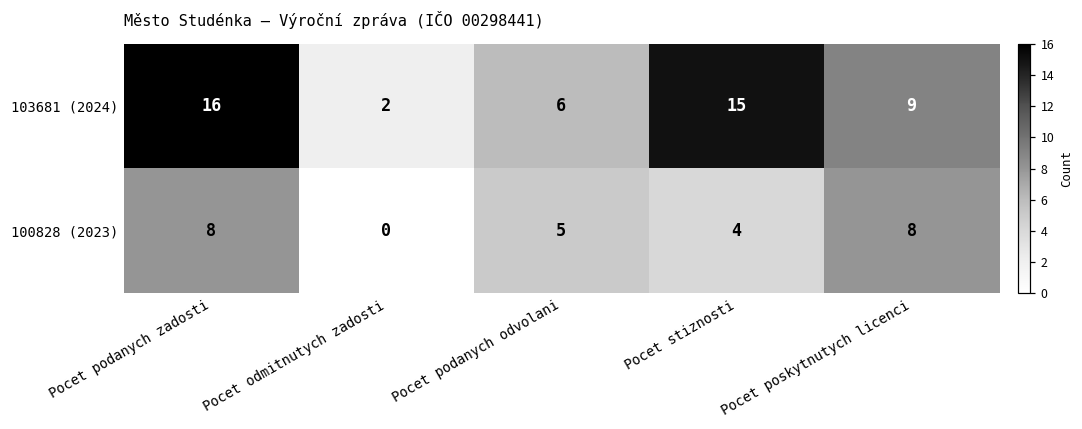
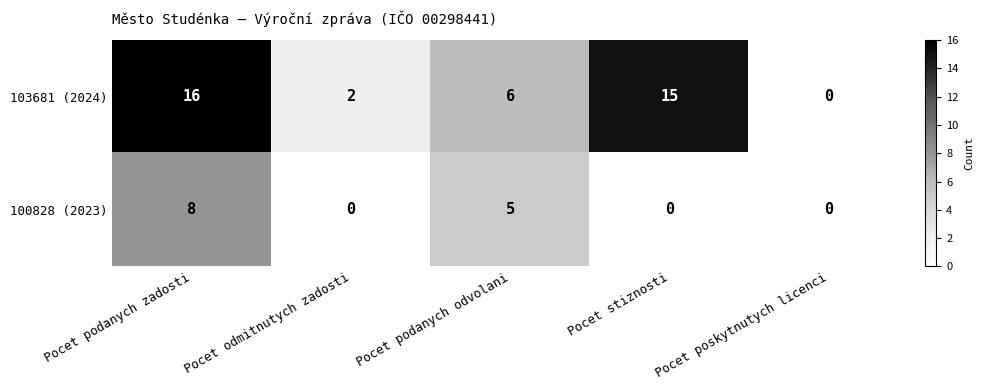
103681 (2024), Pocet poskytnutych licenci: 9 -> 0
100828 (2023), Pocet stiznosti: 4 -> 0
100828 (2023), Pocet poskytnutych licenci: 8 -> 0
